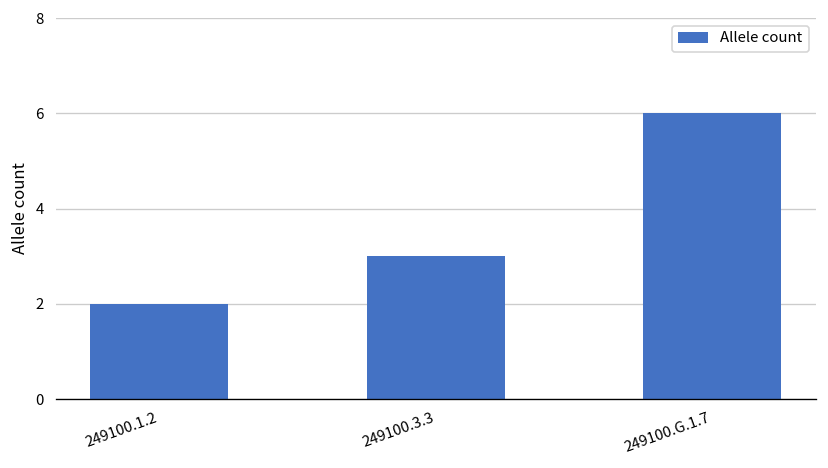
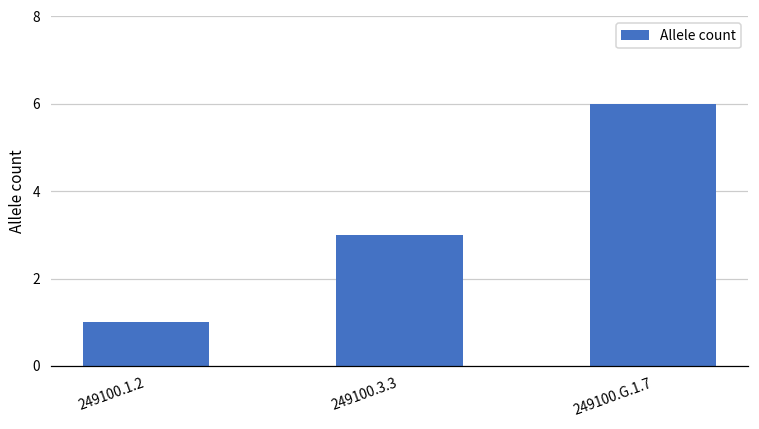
249100.1.2: 2 -> 1
